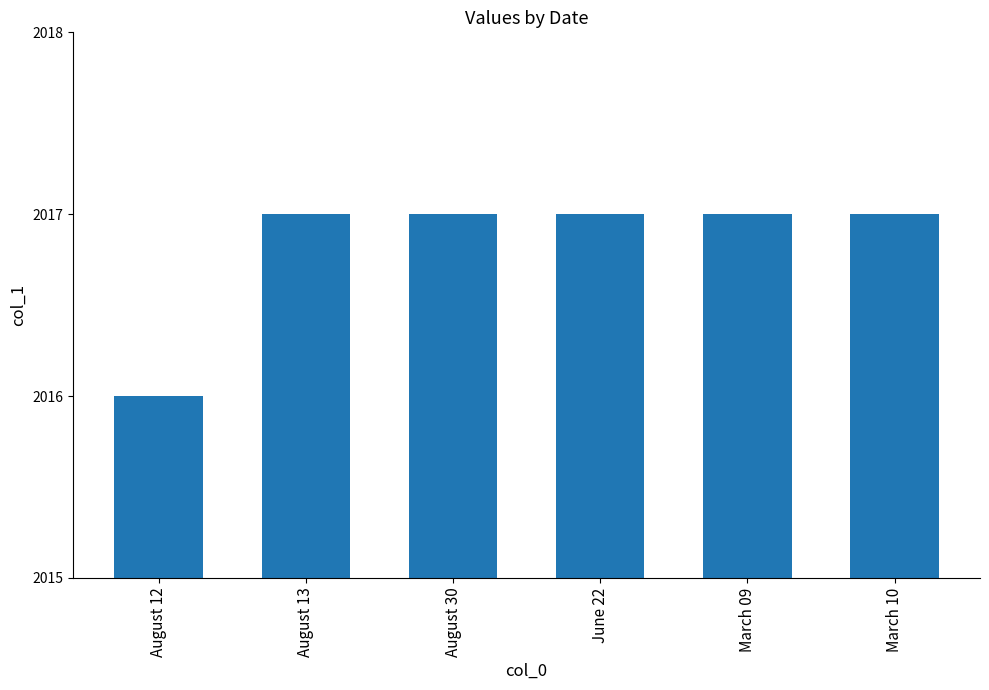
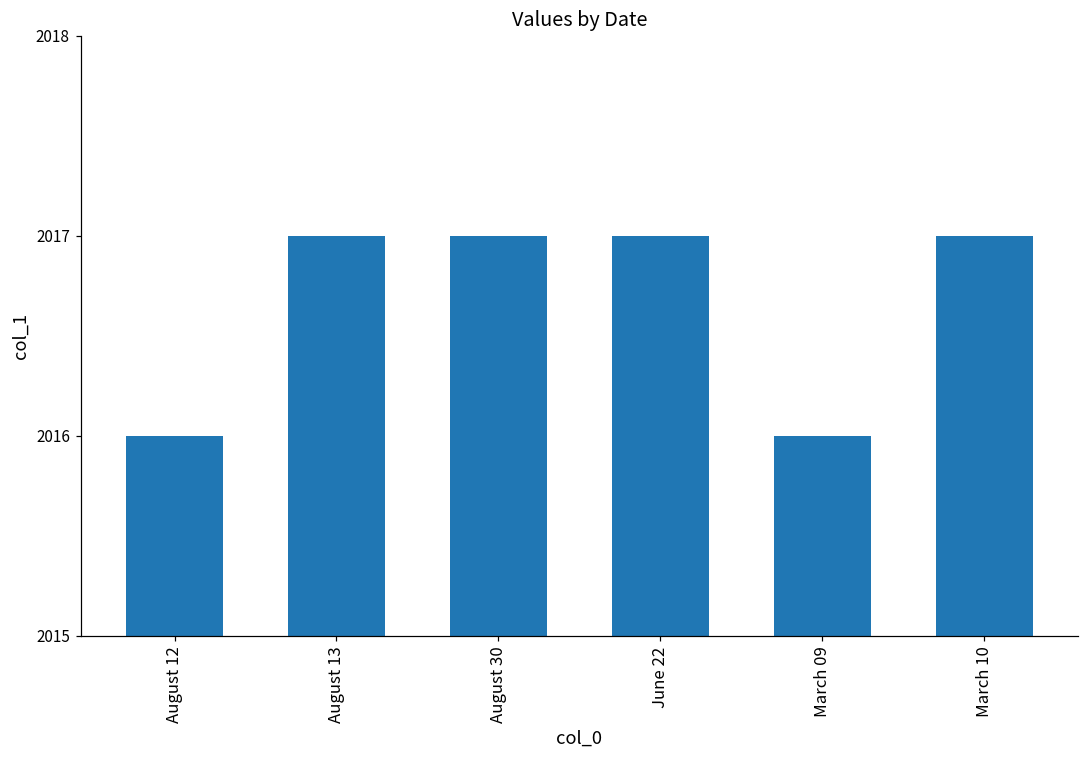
March 09: 2017 -> 2016
